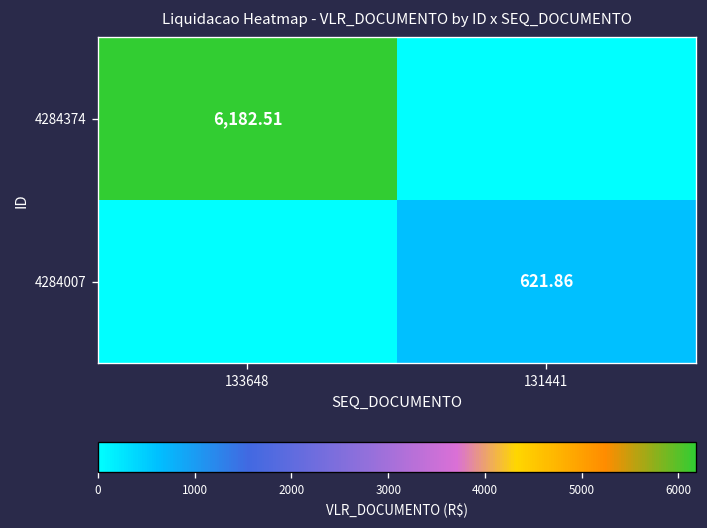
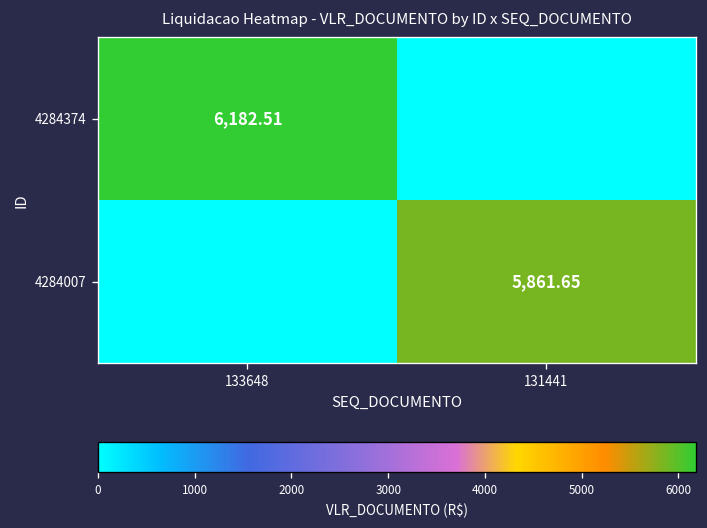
4284007, 131441: 621.86 -> 5,861.65
